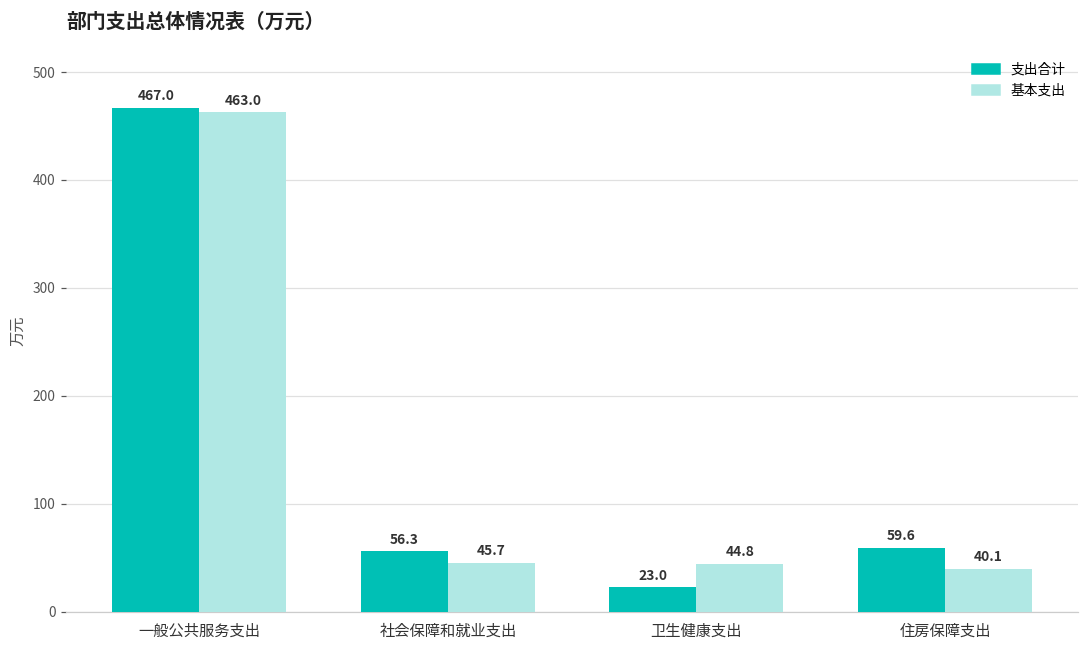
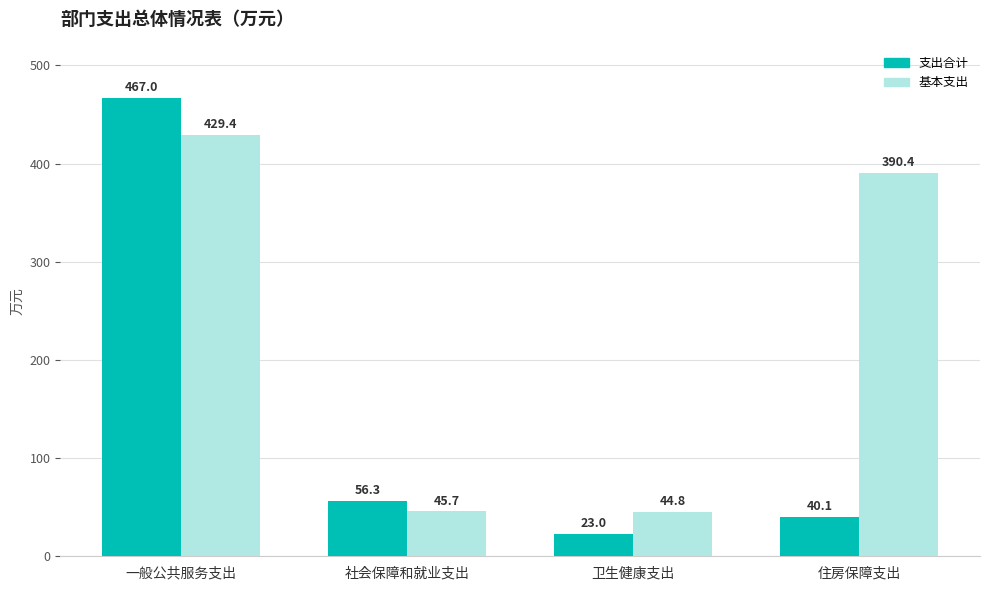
基本支出, 一般公共服务支出: 463.0 -> 429.4
支出合计, 住房保障支出: 59.6 -> 40.1
基本支出, 住房保障支出: 40.1 -> 390.4
